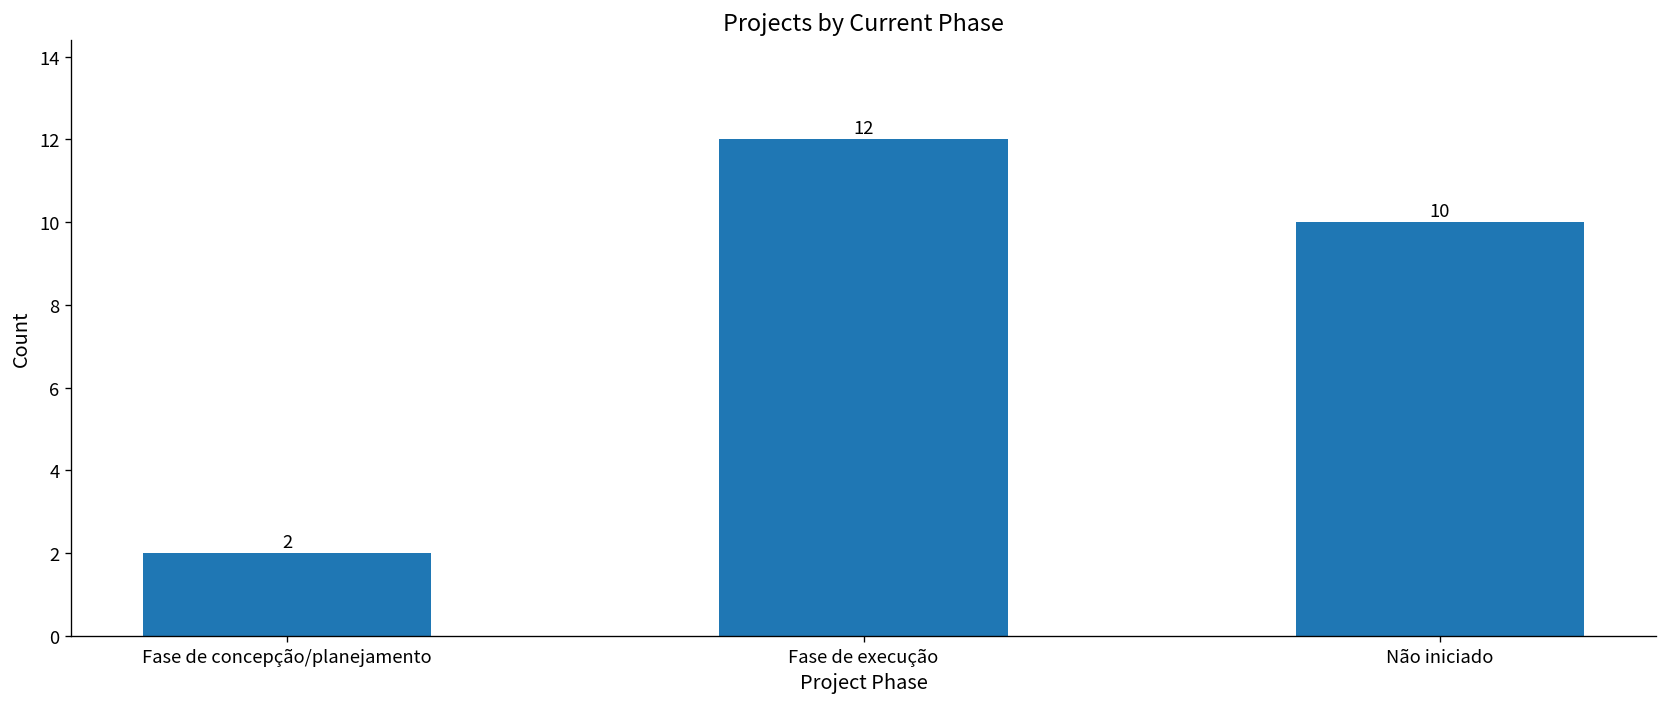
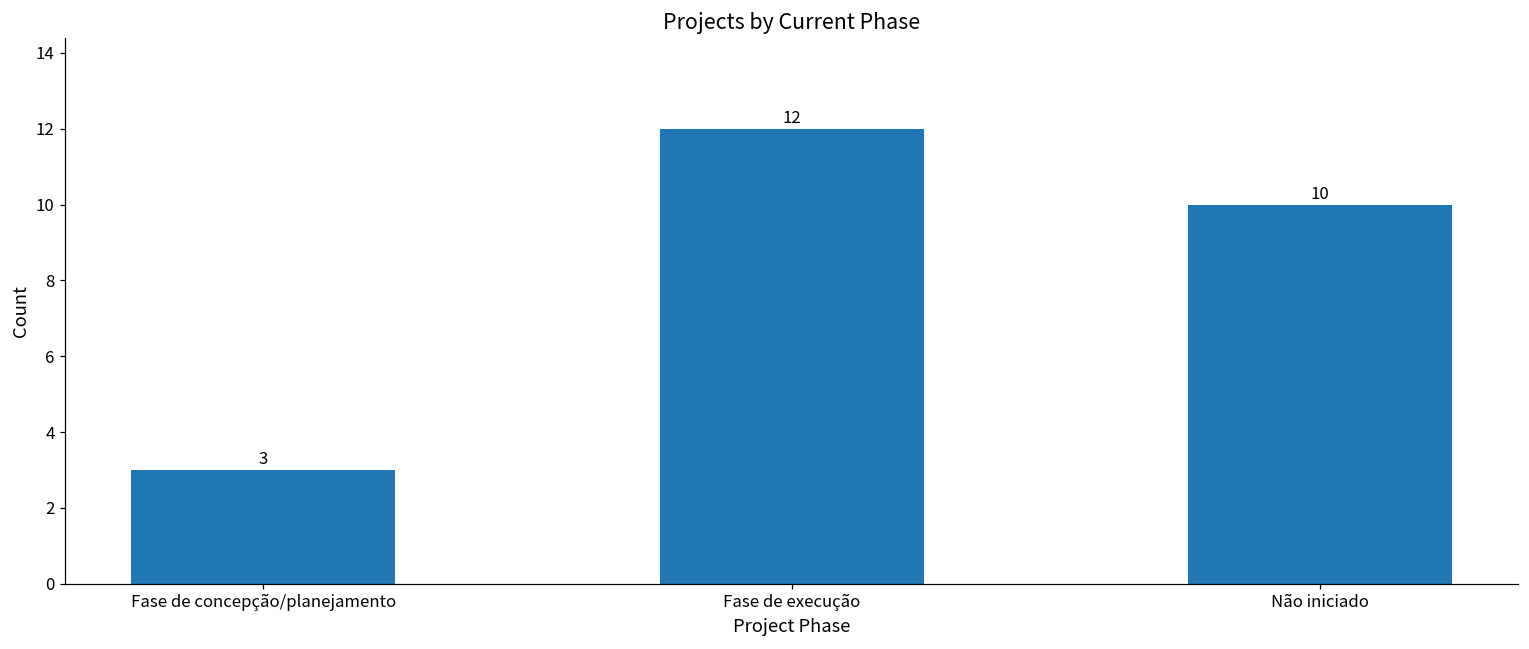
Fase de concepção/planejamento: 2 -> 3
